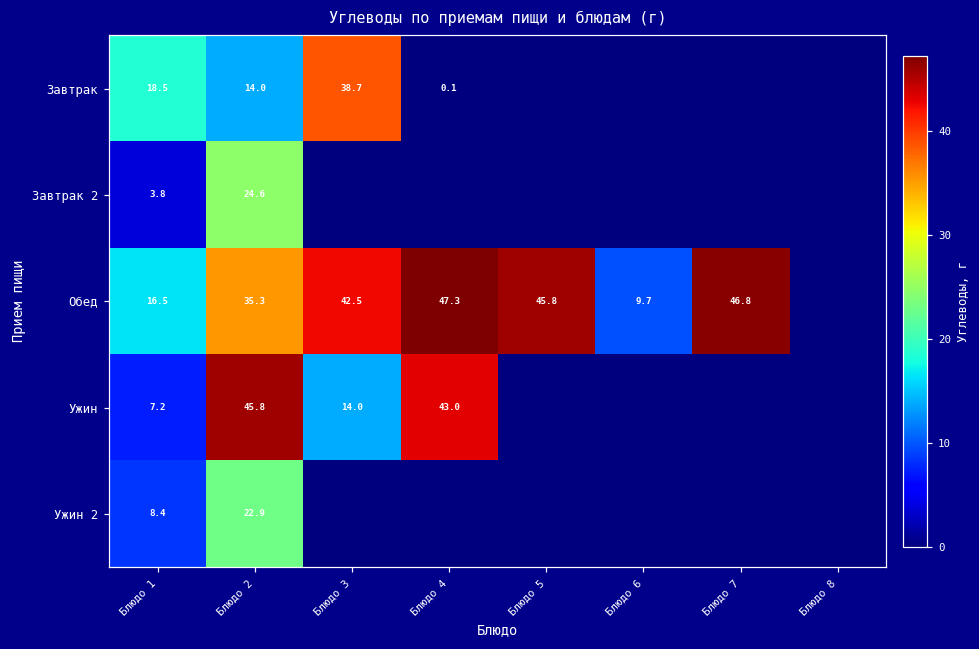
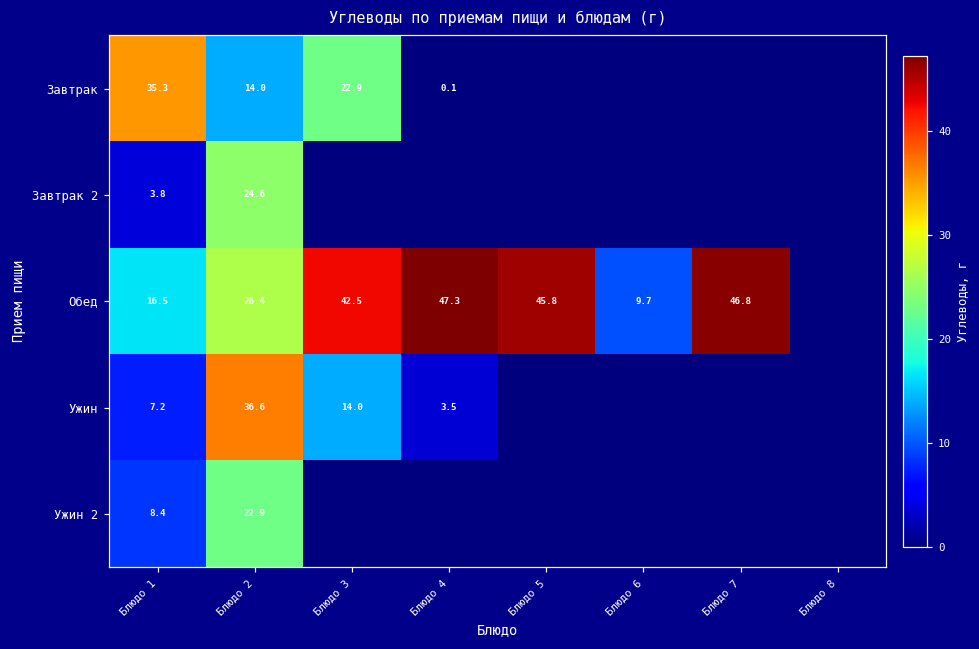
Завтрак, Блюдо 1: 18.5 -> 35.3
Завтрак, Блюдо 3: 38.7 -> 22.9
Обед, Блюдо 2: 35.3 -> 26.4
Ужин, Блюдо 2: 45.8 -> 36.6
Ужин, Блюдо 4: 43.0 -> 3.5
